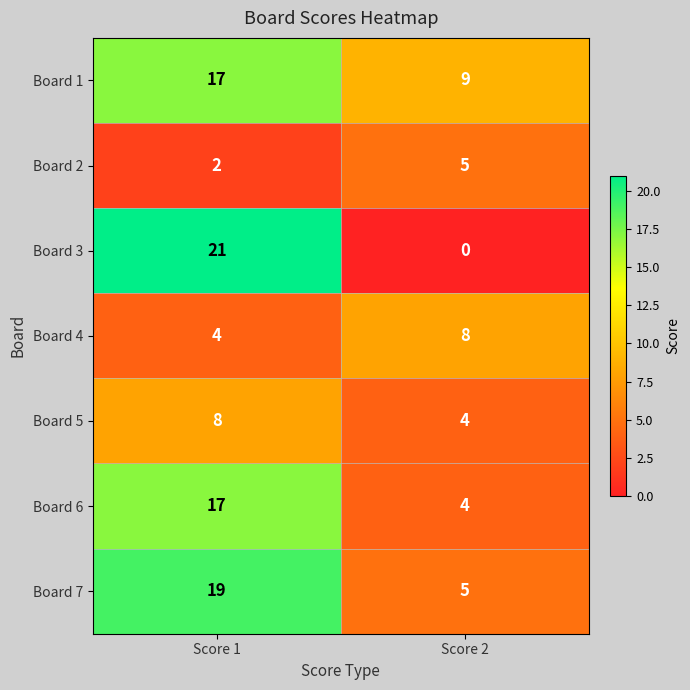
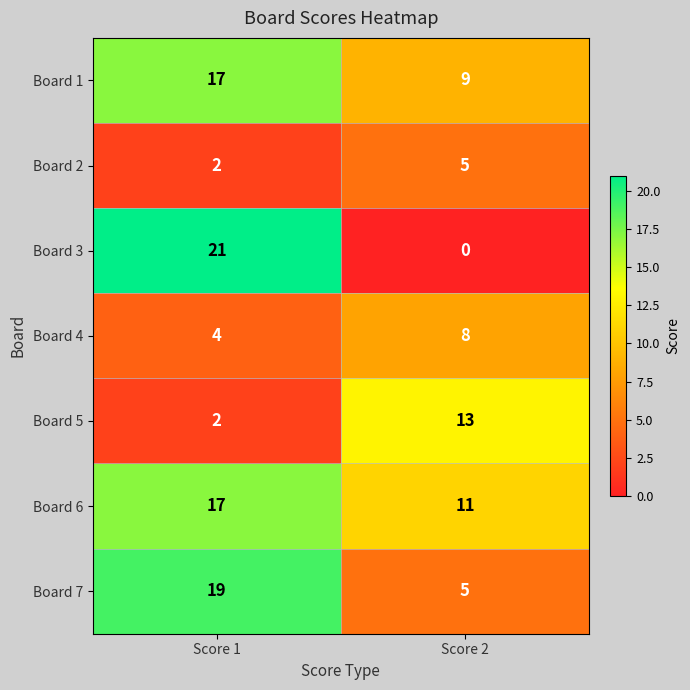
Board 5, Score 1: 8 -> 2
Board 5, Score 2: 4 -> 13
Board 6, Score 2: 4 -> 11
